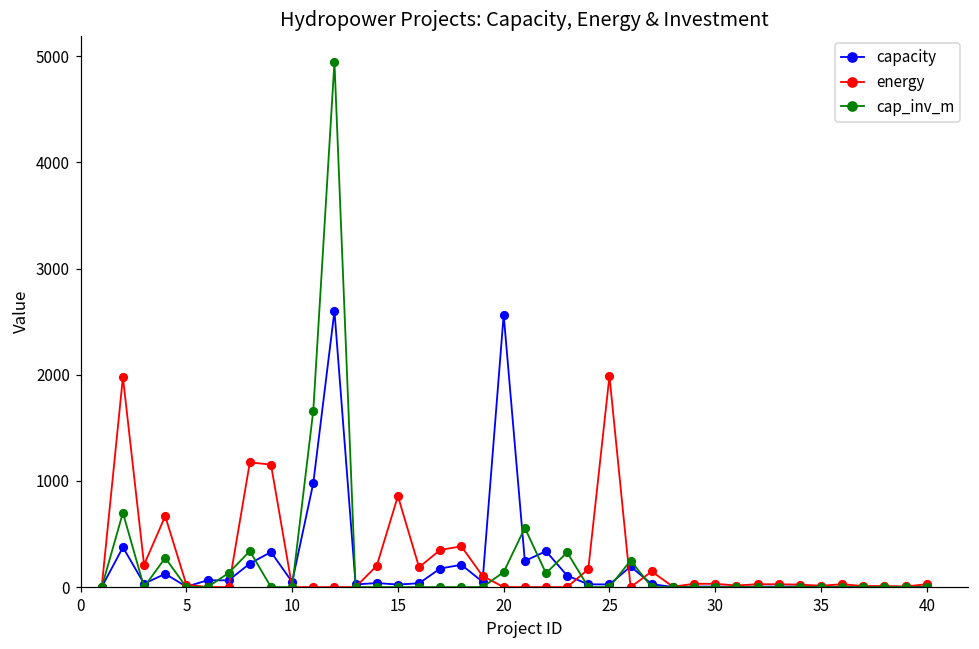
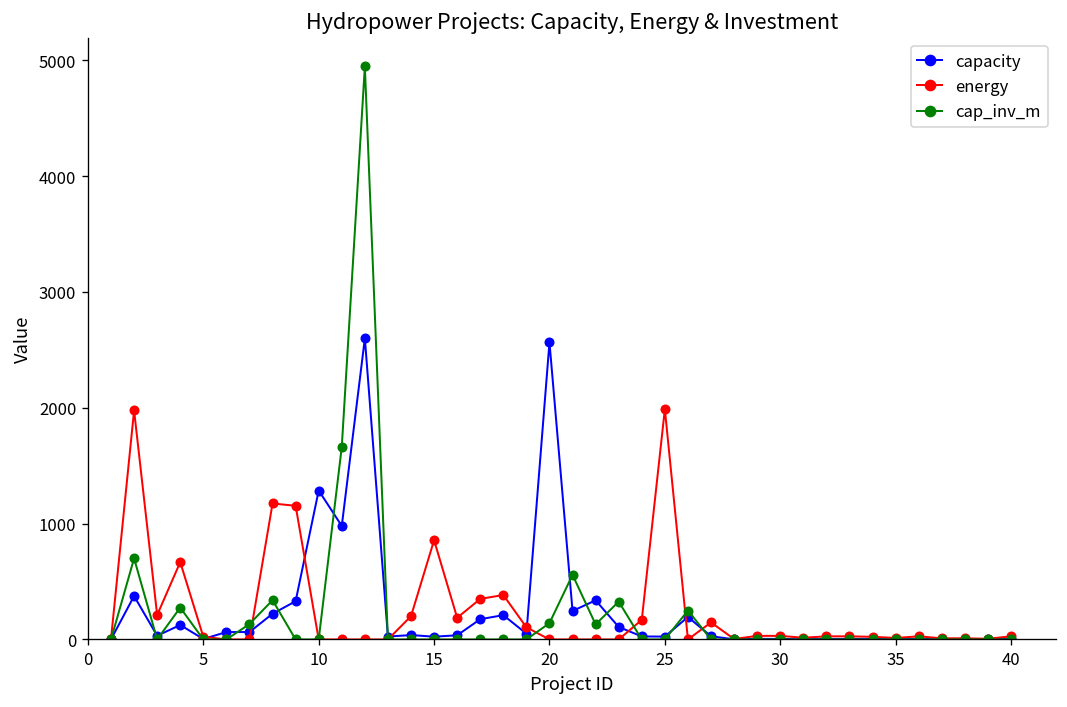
capacity, 10: 0 -> 1300
